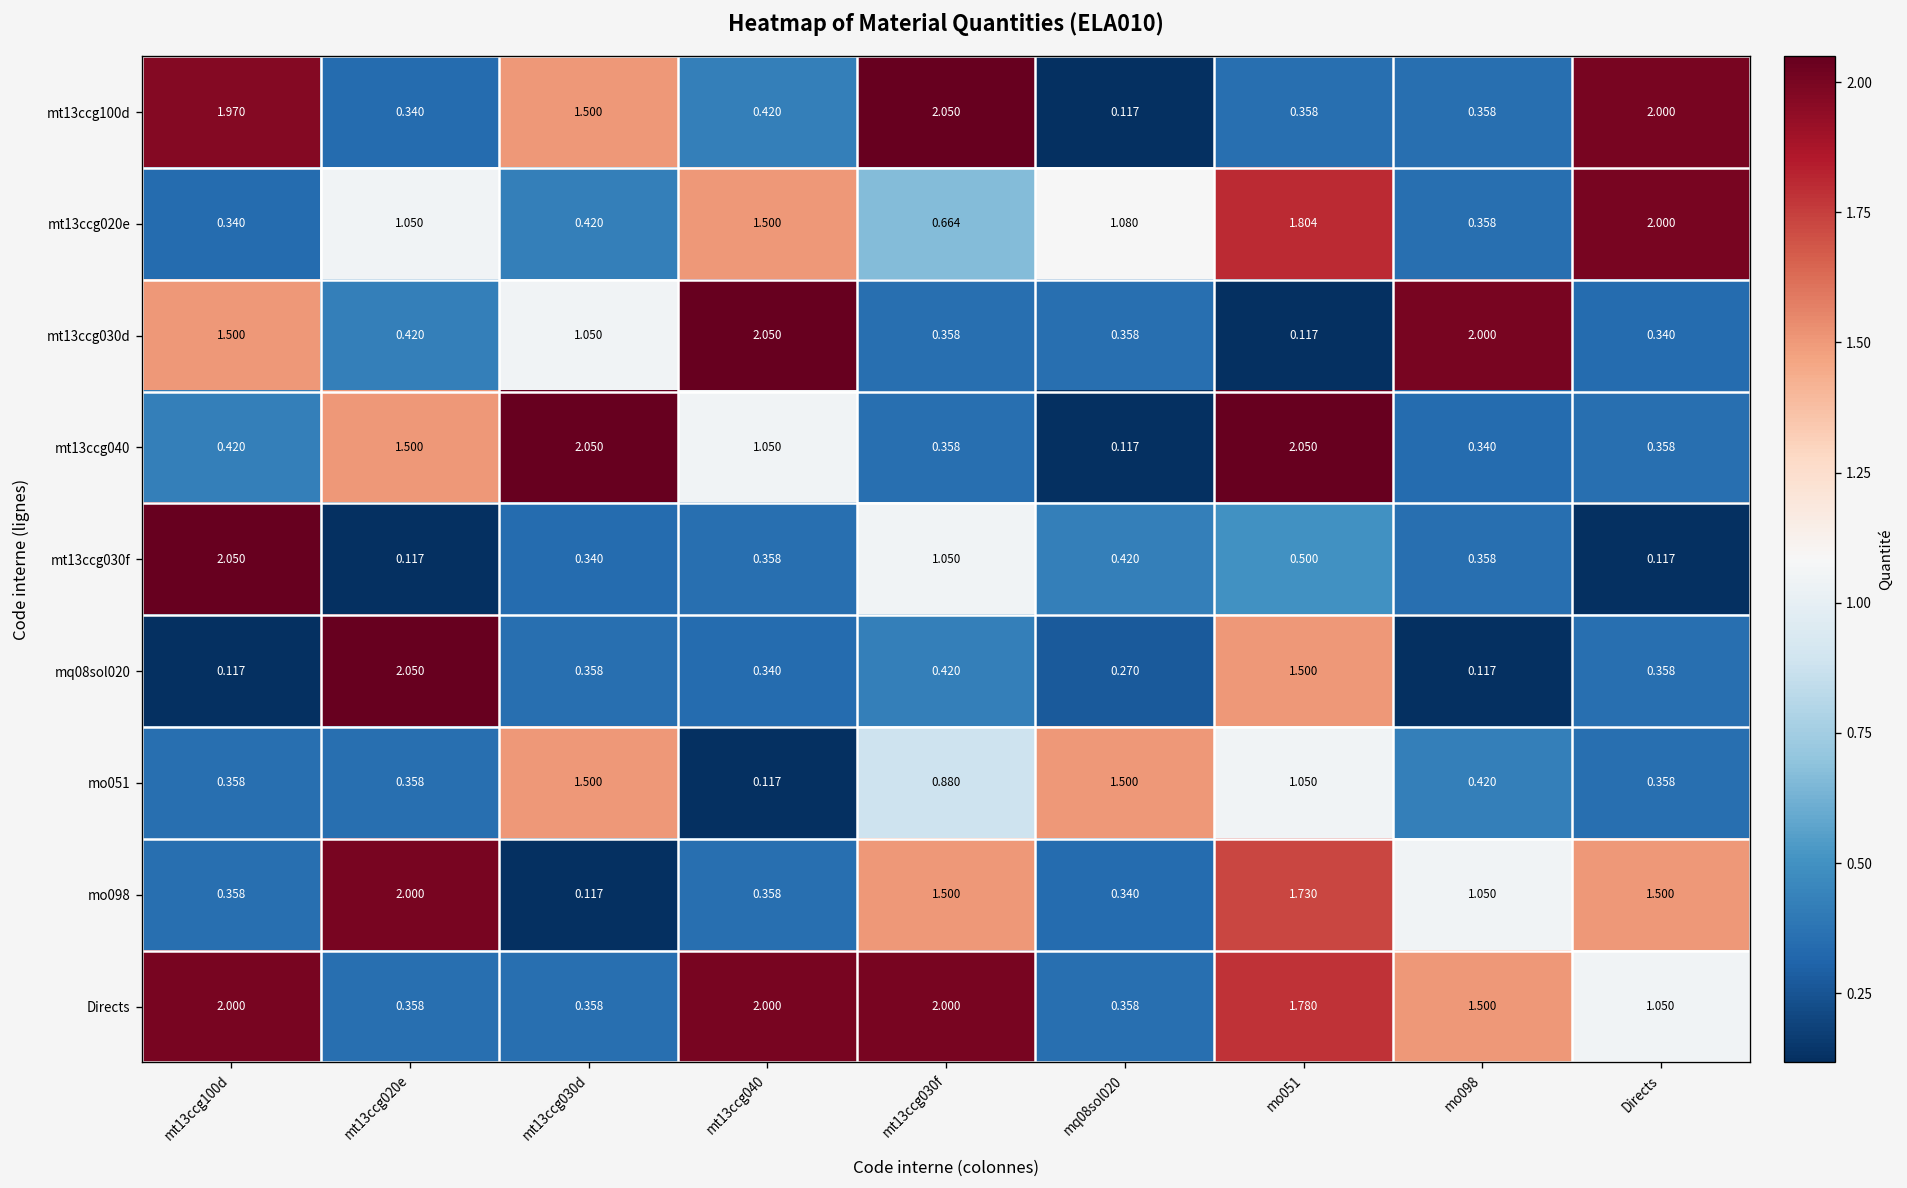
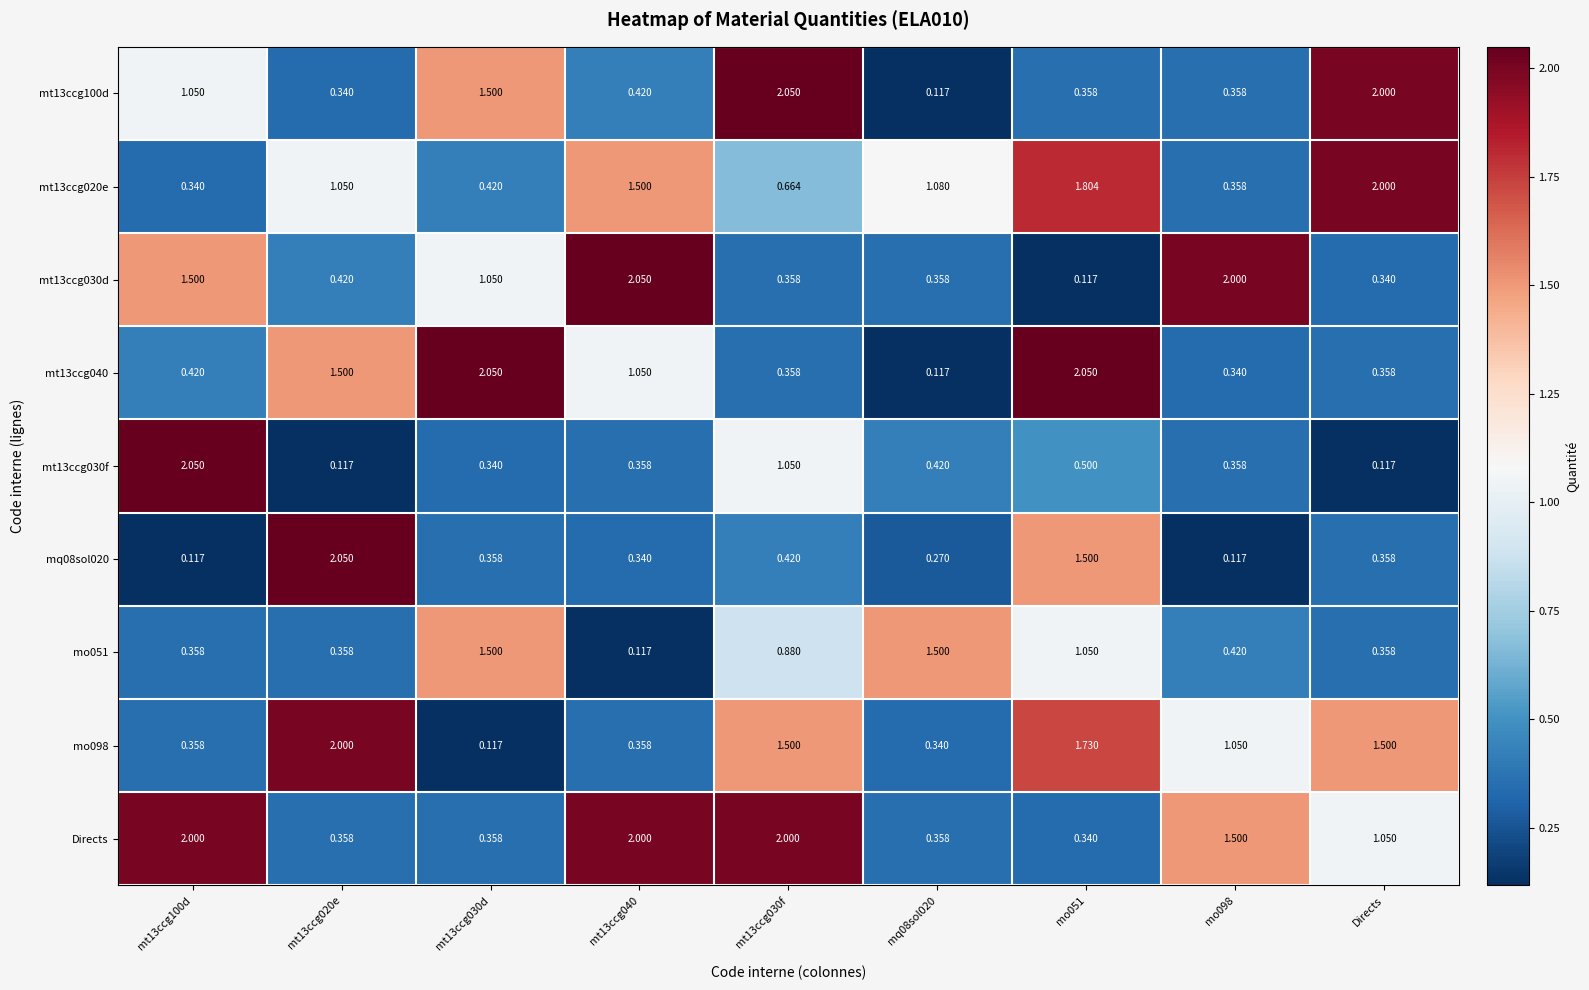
mt13ccg100d, mt13ccg100d: 1.970 -> 1.050
Directs, mo051: 1.780 -> 0.340
